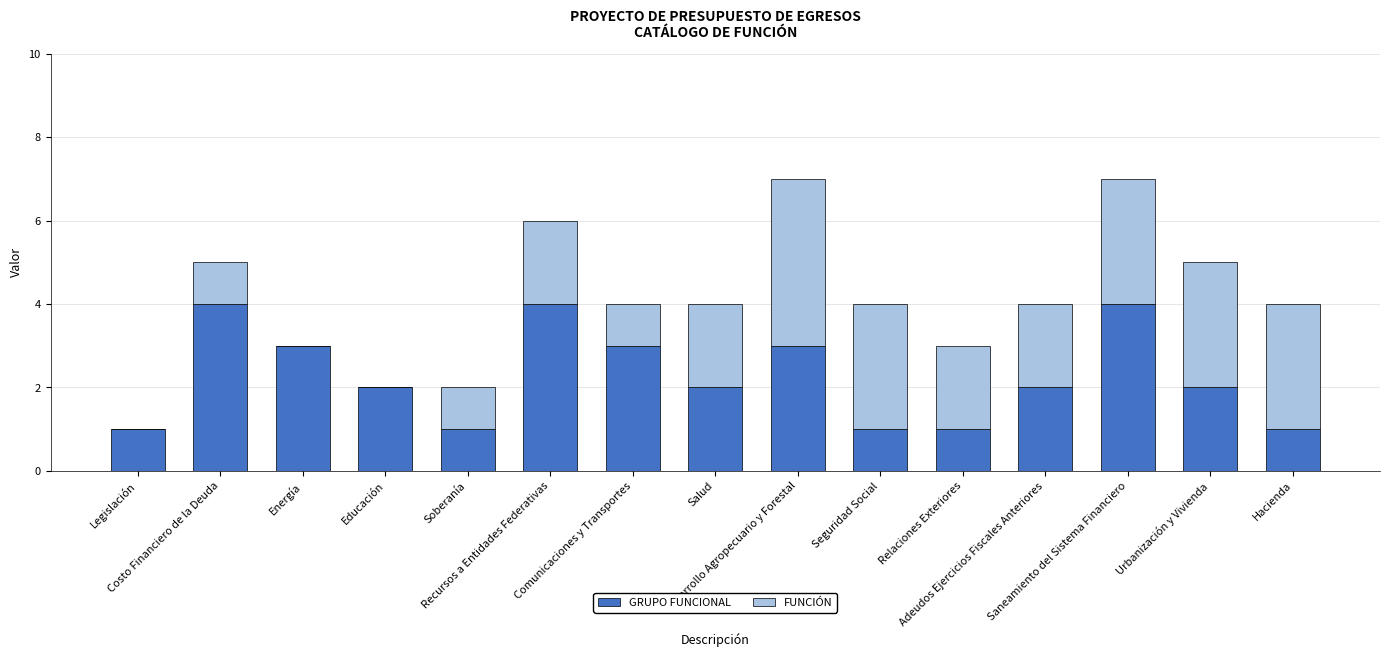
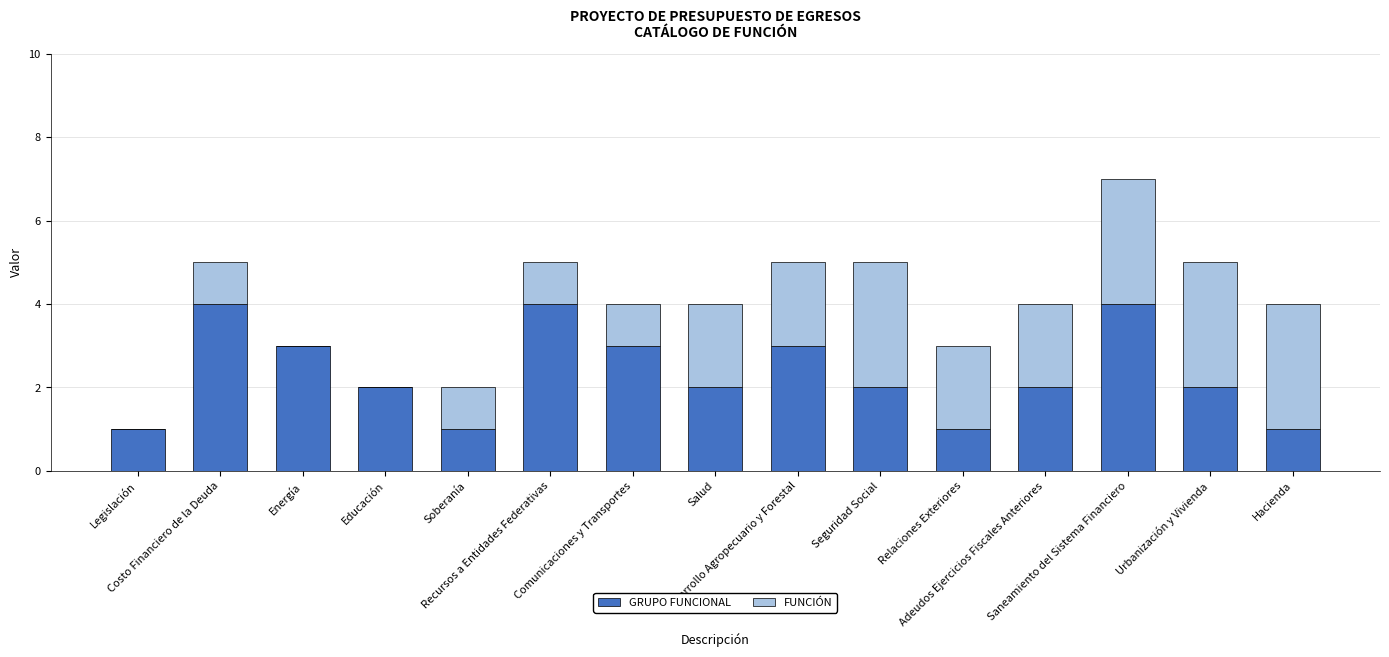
FUNCIÓN, Recursos a Entidades Federativas: 2 -> 1
FUNCIÓN, Desarrollo Agropecuario y Forestal: 4 -> 2
GRUPO FUNCIONAL, Seguridad Social: 1 -> 2
